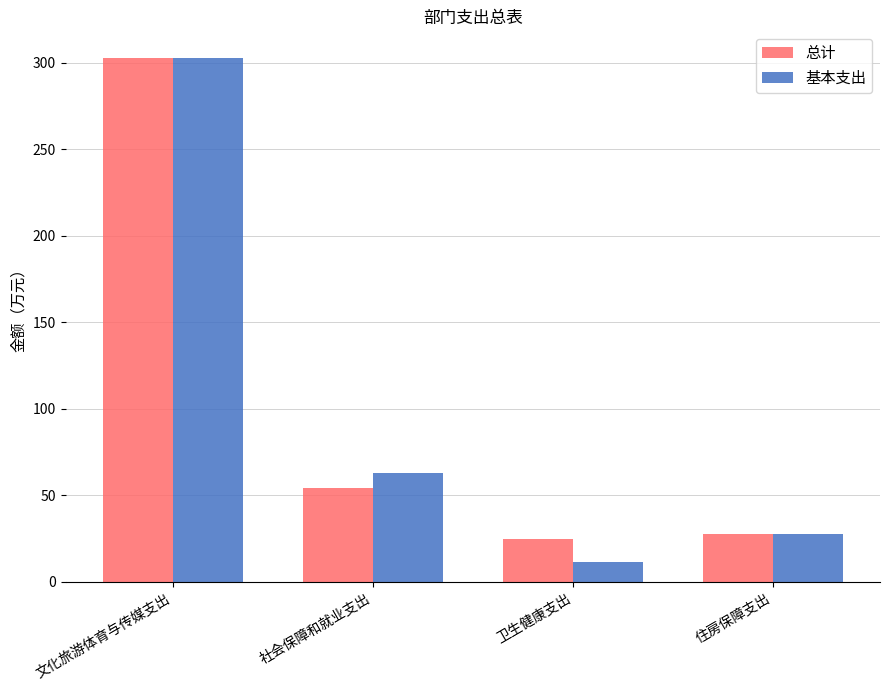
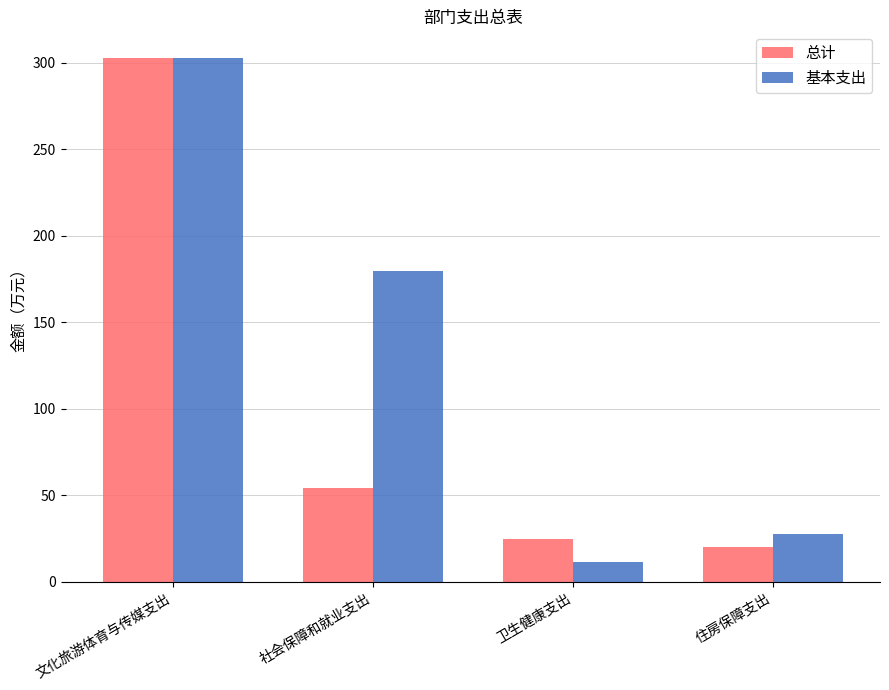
基本支出, 社会保障和就业支出: 63 -> 180
总计, 住房保障支出: 28 -> 20
